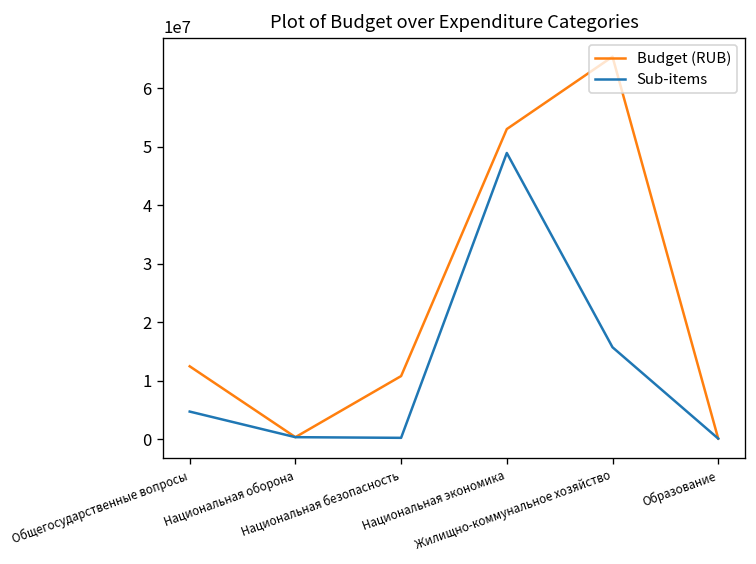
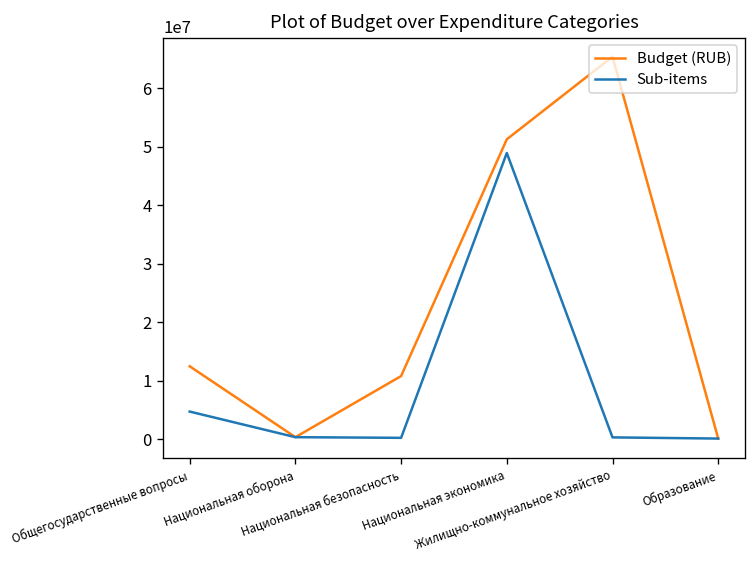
Budget (RUB), Национальная экономика: 53000000 -> 51000000
Sub-items, Жилищно-коммунальное хозяйство: 16000000 -> 0
